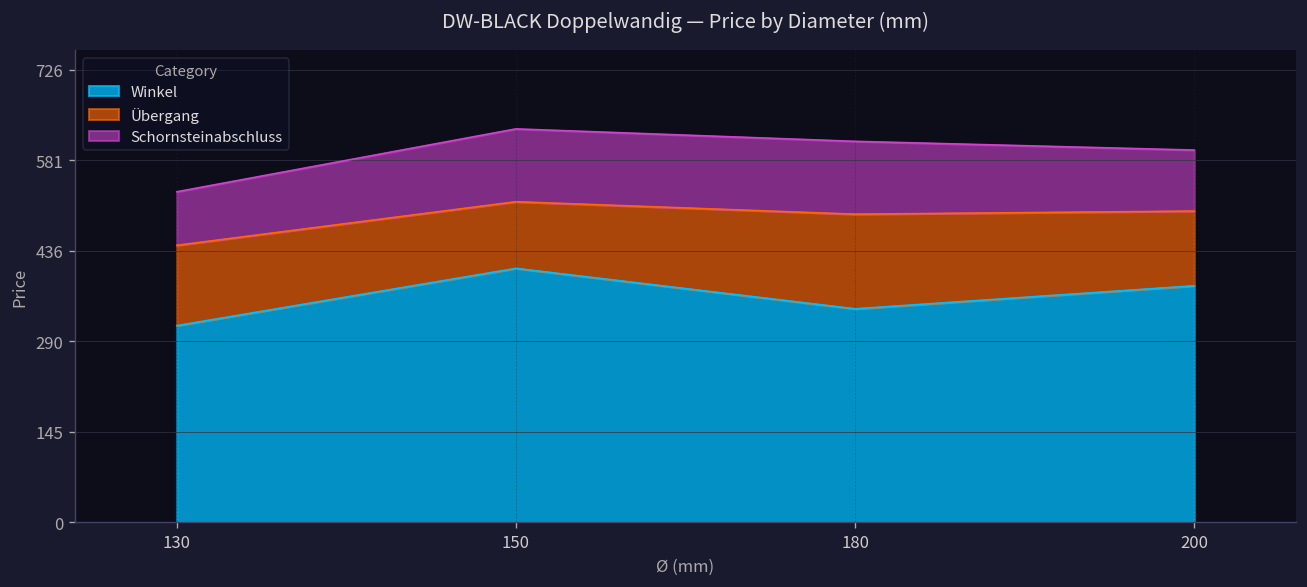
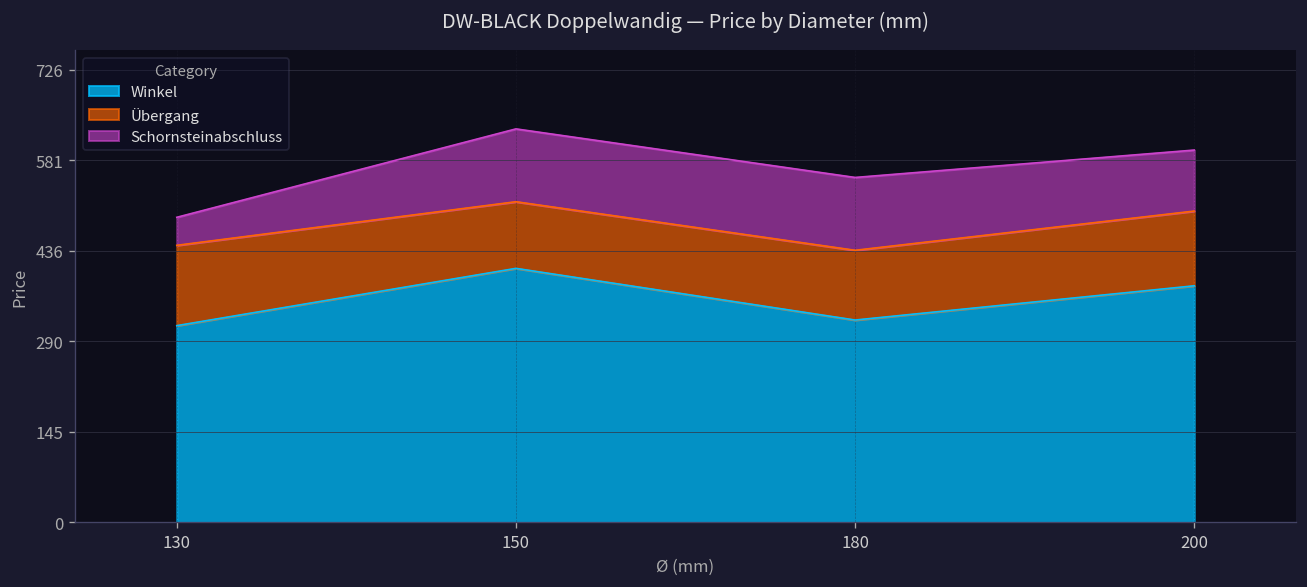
Schornsteinabschluss, 130: 90 -> 50
Winkel, 180: 340 -> 330
Übergang, 180: 150 -> 110
